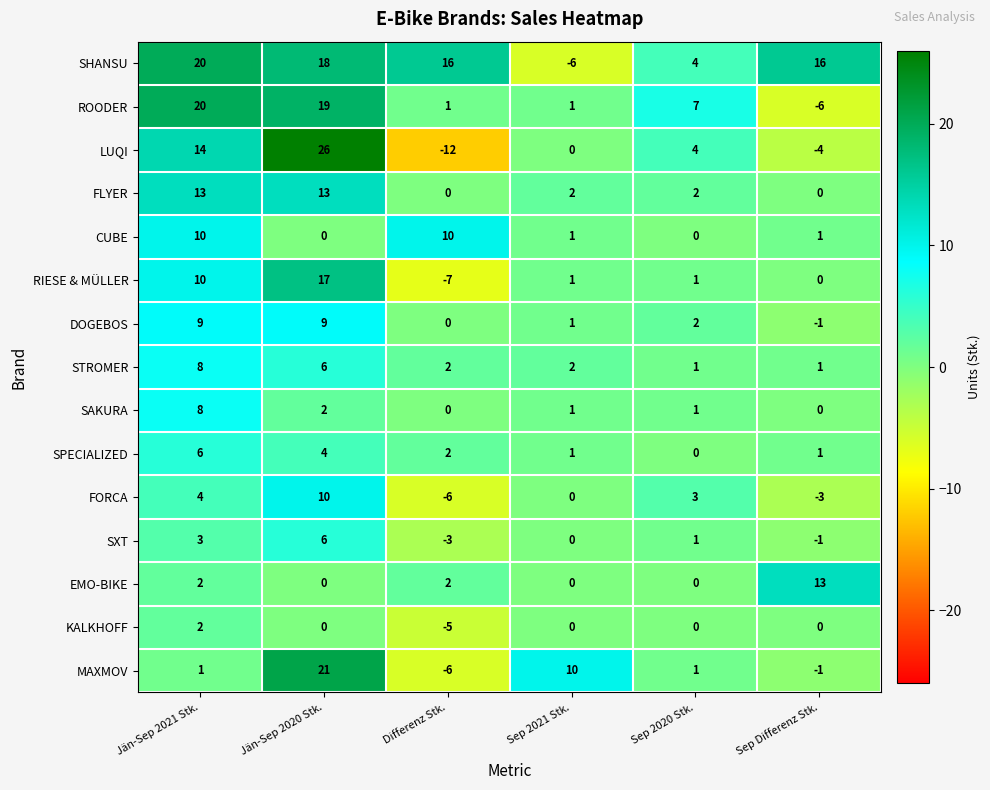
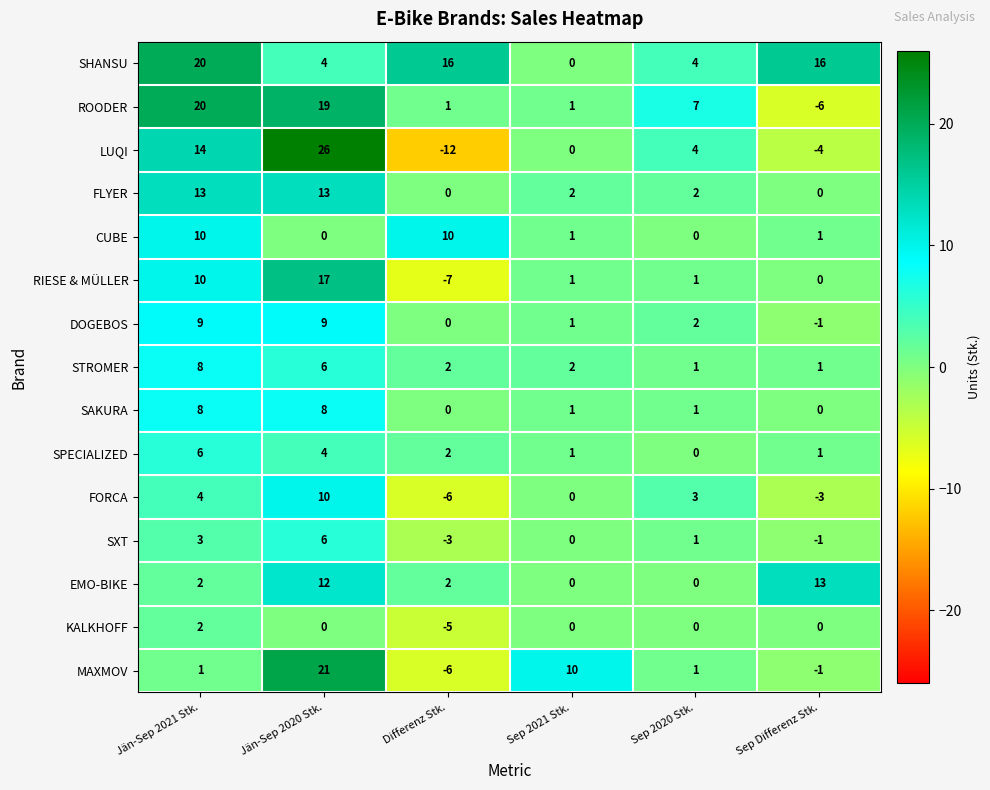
SHANSU, Jän-Sep 2020 Stk.: 18 -> 4
SHANSU, Sep 2021 Stk.: -6 -> 0
SAKURA, Jän-Sep 2020 Stk.: 2 -> 8
EMO-BIKE, Jän-Sep 2020 Stk.: 0 -> 12
